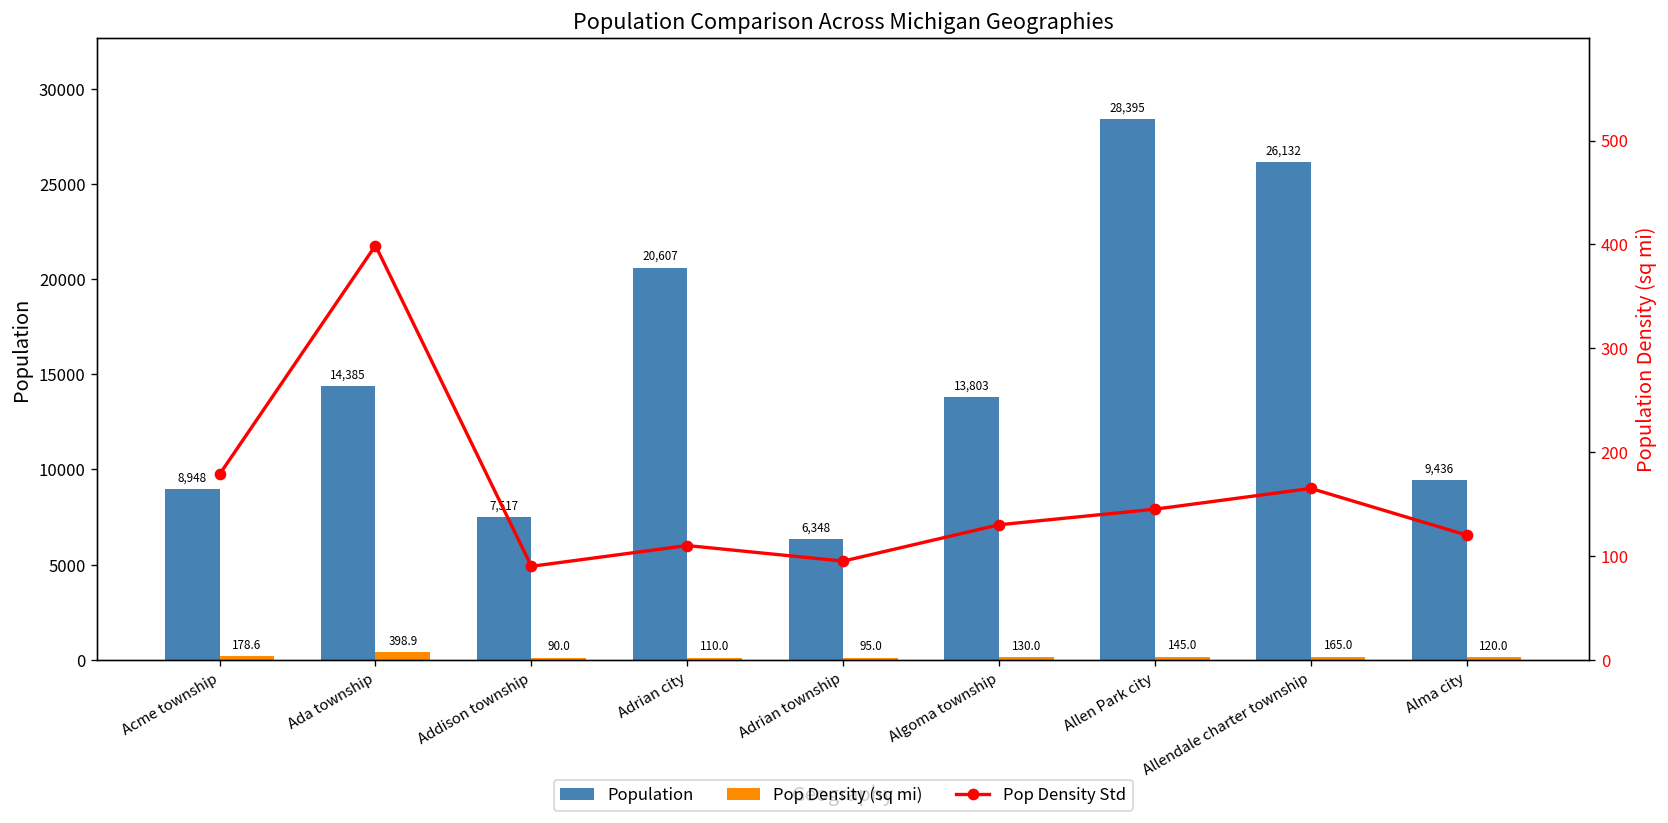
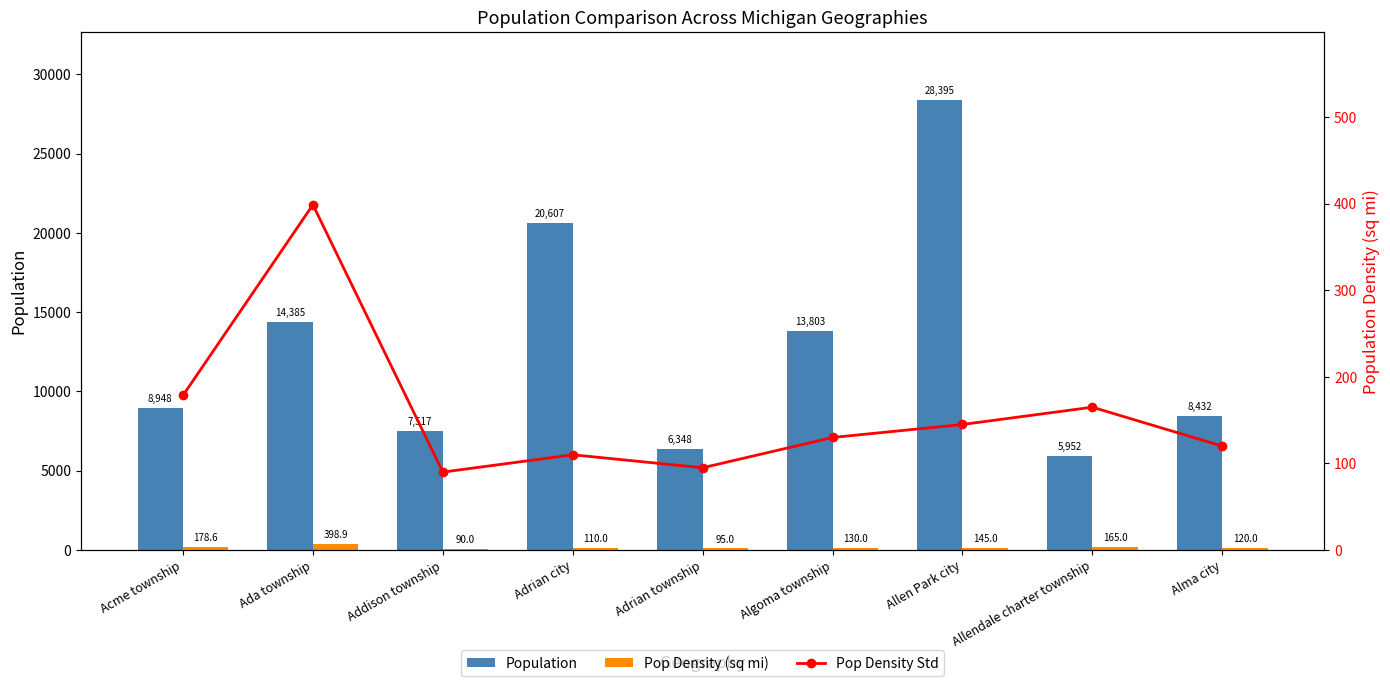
Population, Allendale charter township: 26,132 -> 5,952
Population, Alma city: 9,436 -> 8,432
